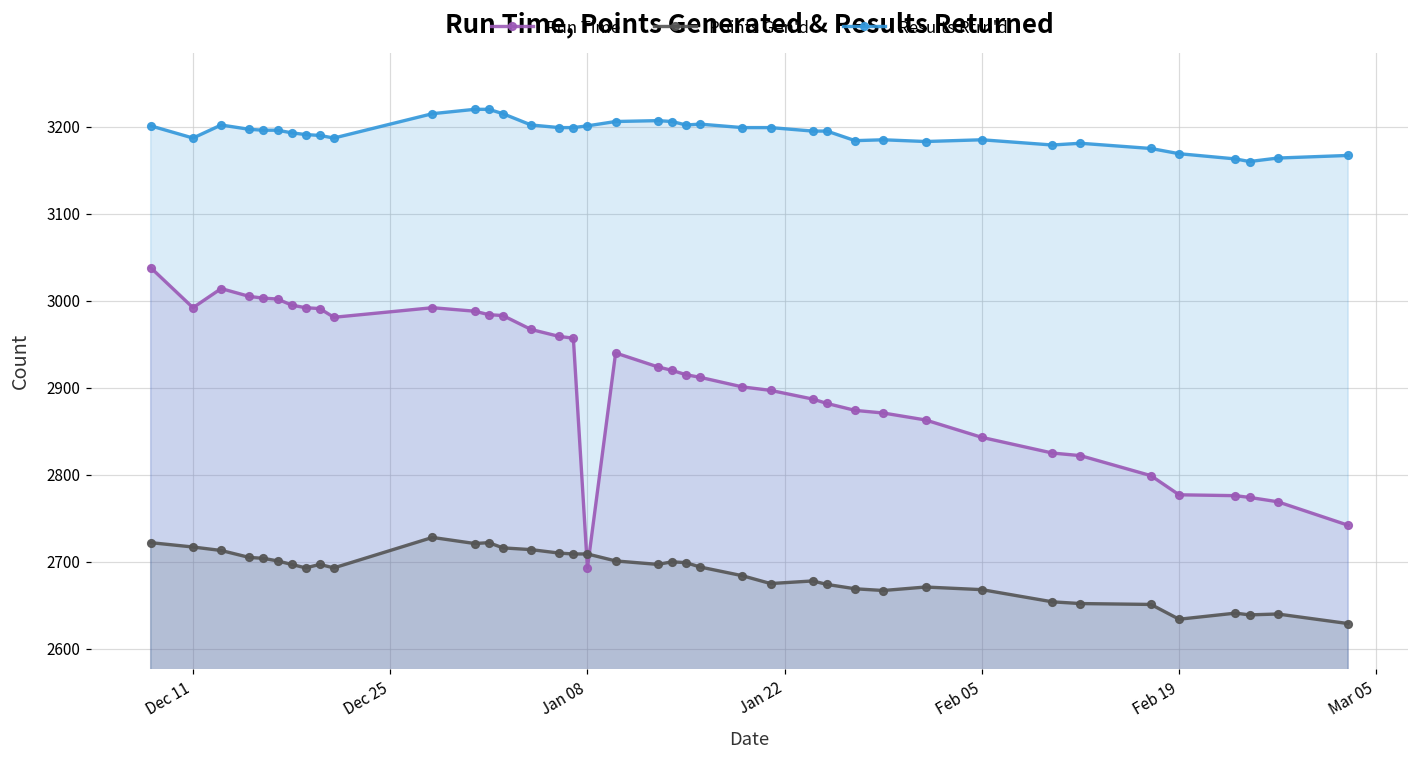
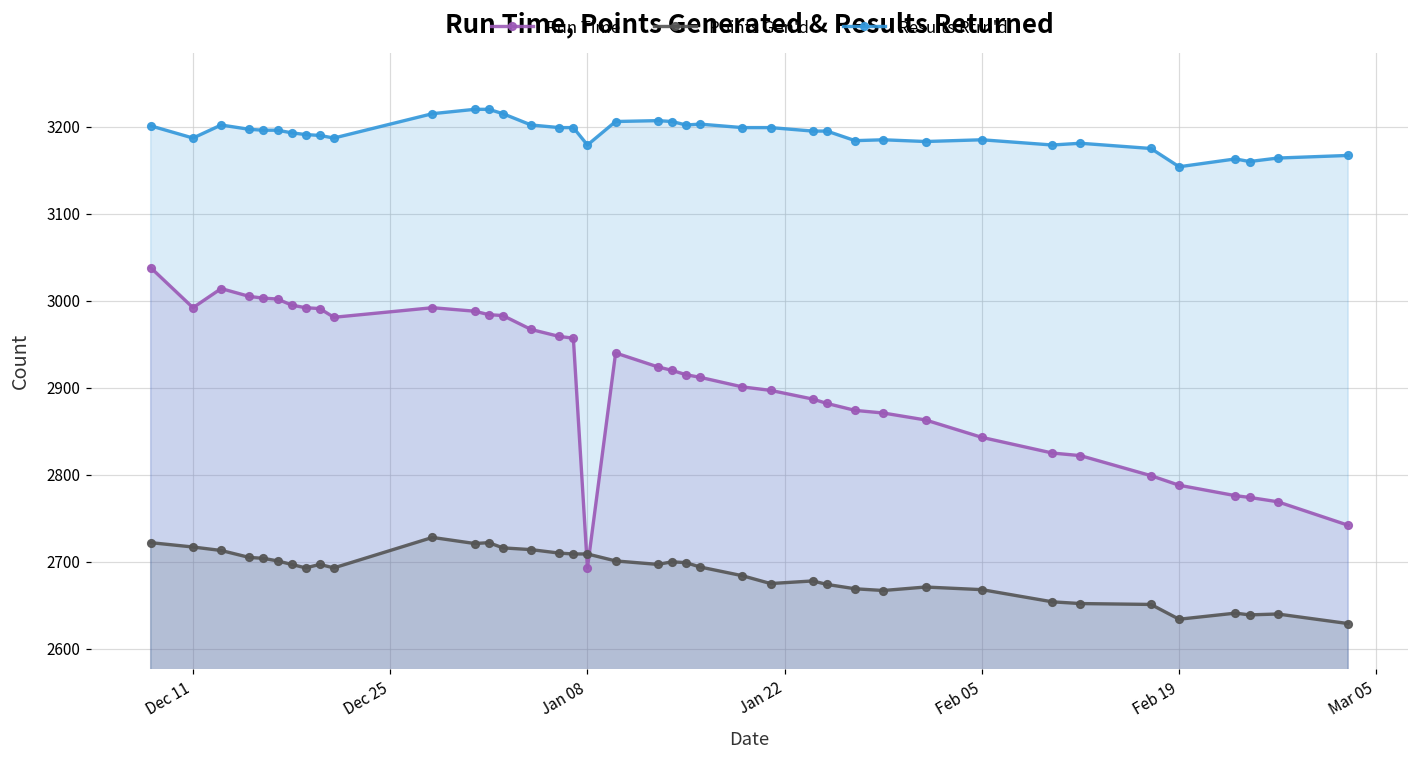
Results Rtrn'd, Jan 08: 3200 -> 3180
Run Time, Feb 19: 2780 -> 2790
Results Rtrn'd, Feb 19: 3170 -> 3150
